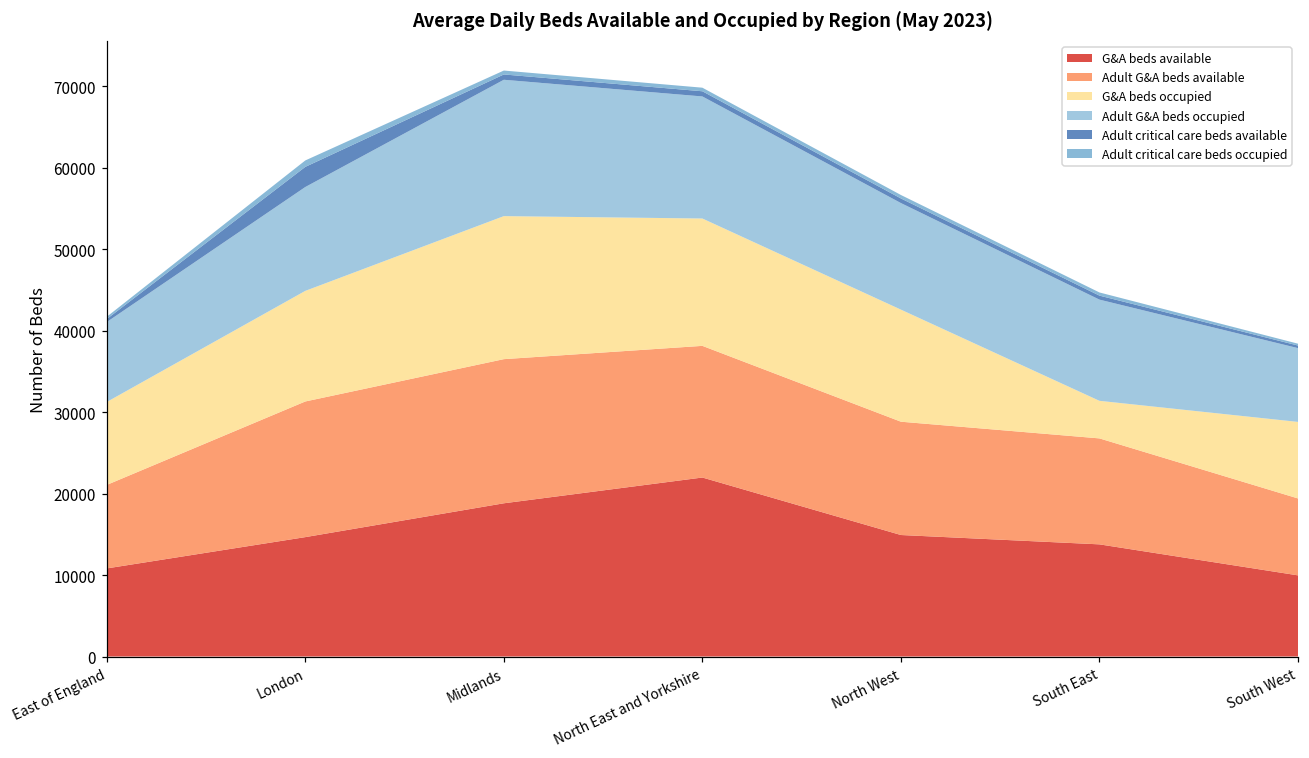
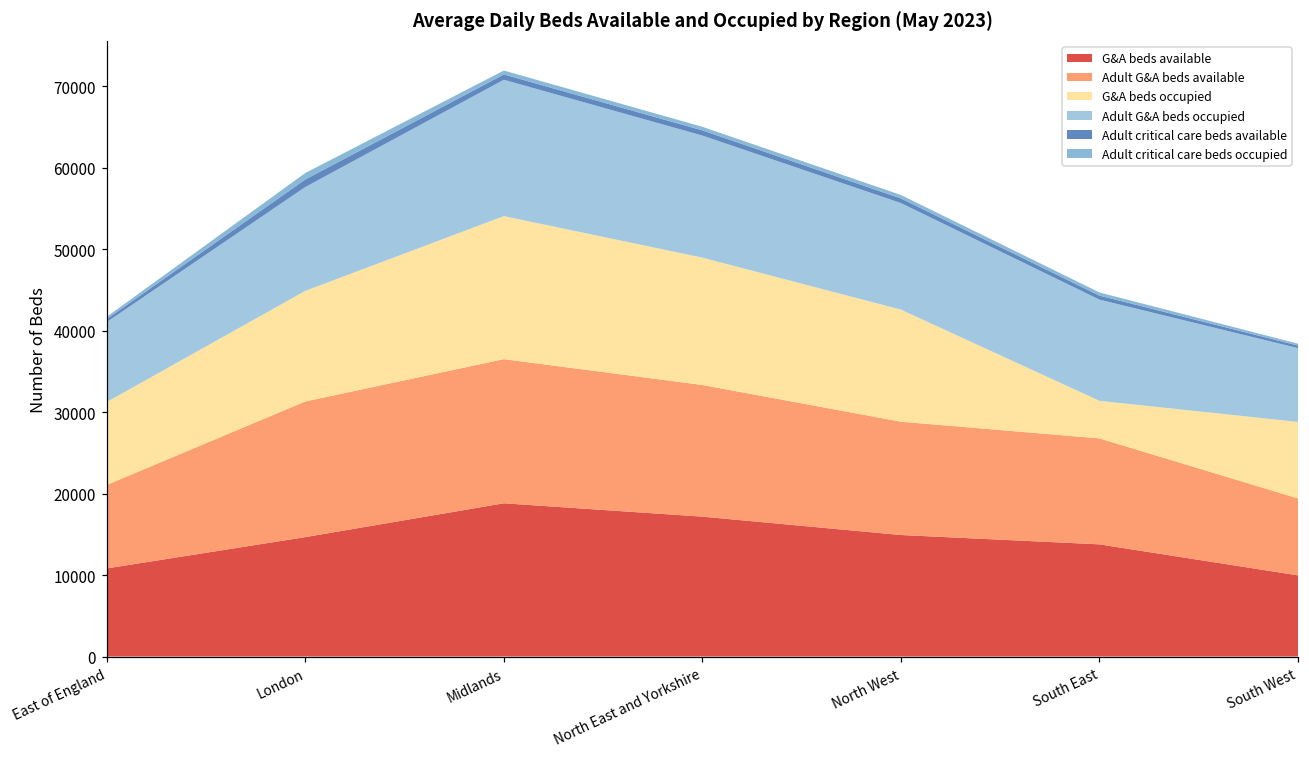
Adult critical care beds available, London: 2000 -> 1000
G&A beds available, North East and Yorkshire: 22000 -> 17000
